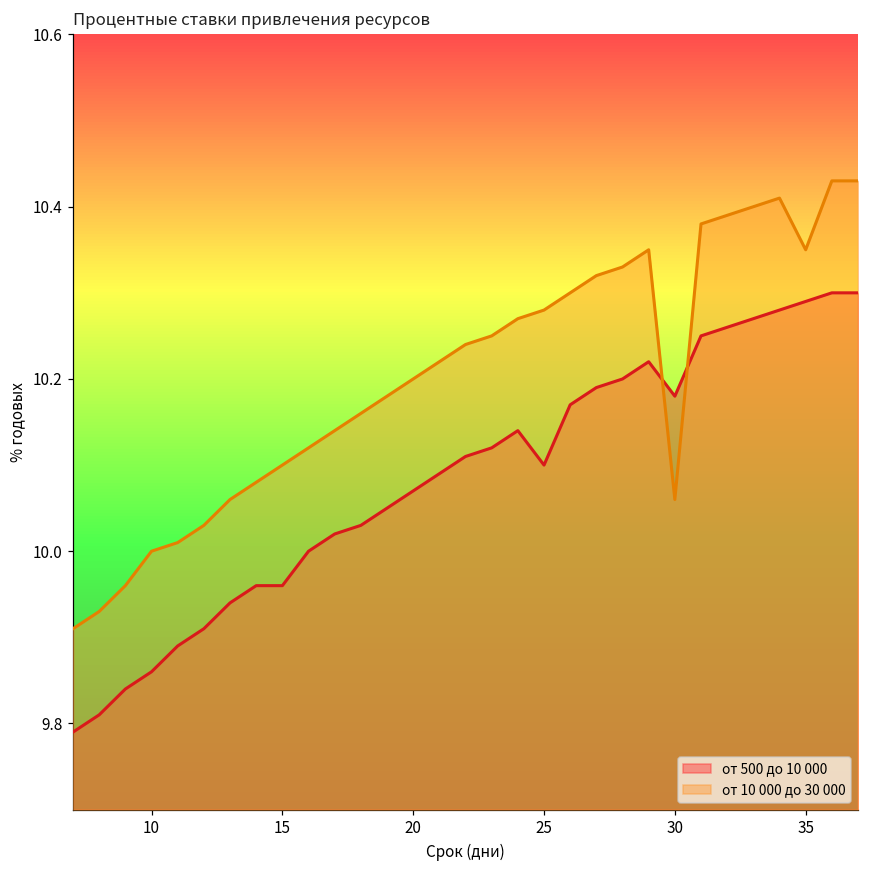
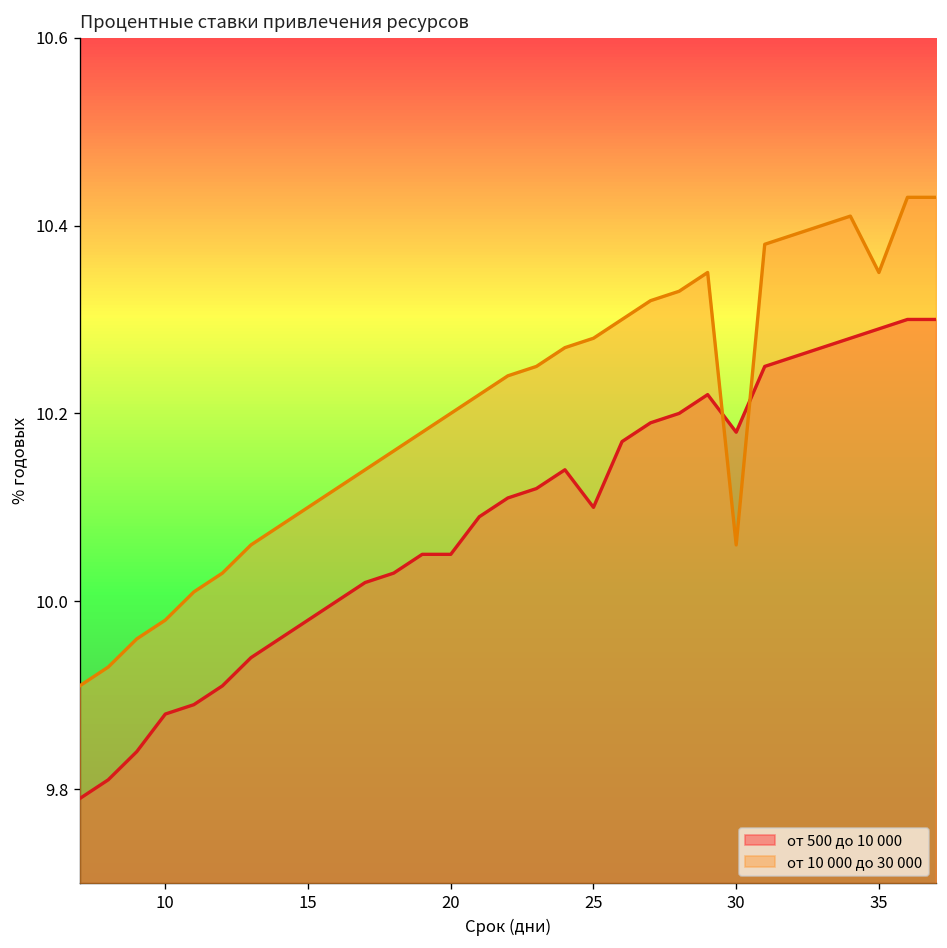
от 500 до 10 000, 10: 9.86 -> 9.88
от 10 000 до 30 000, 10: 10.00 -> 9.98
от 500 до 10 000, 15: 9.96 -> 9.98
от 500 до 10 000, 20: 10.07 -> 10.05
